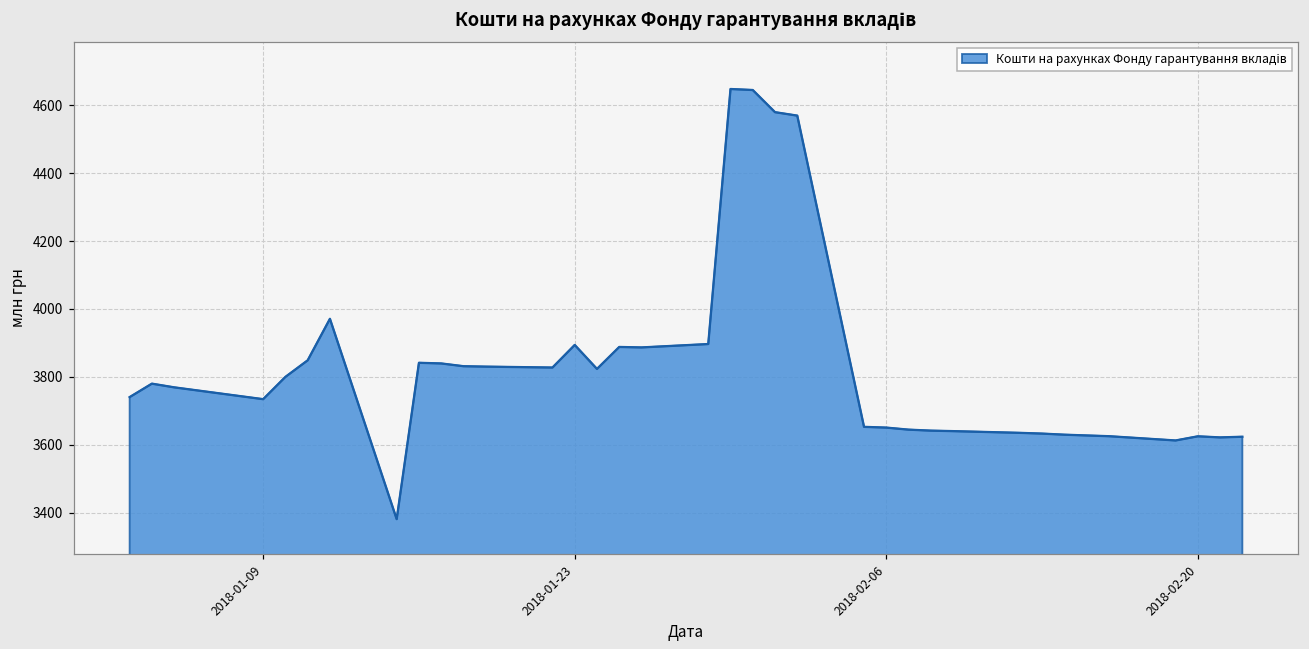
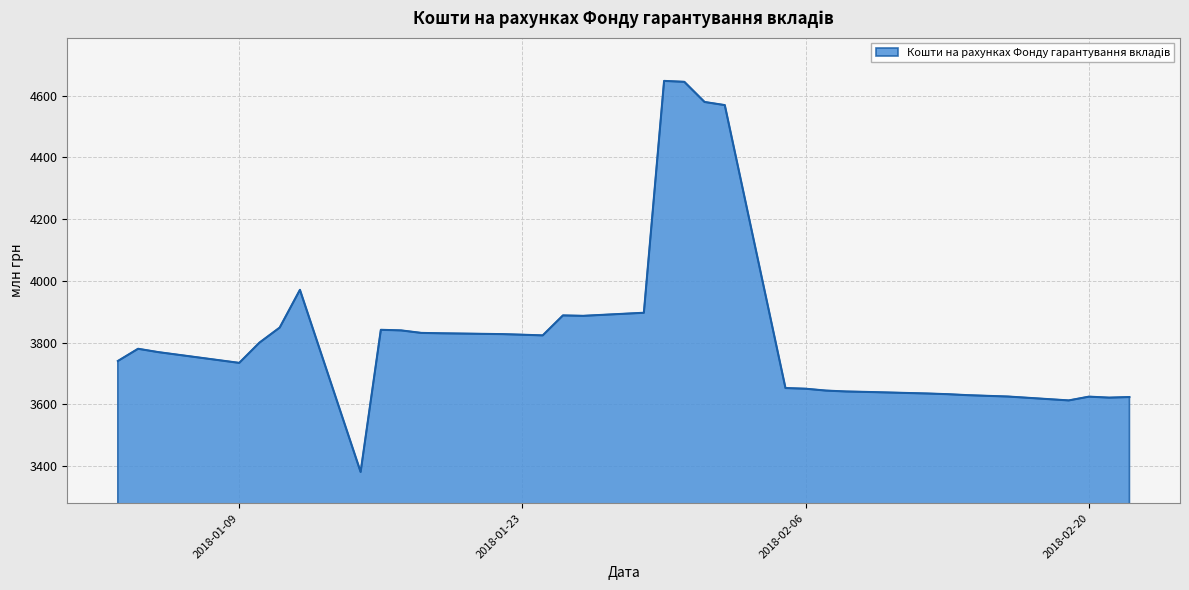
2018-01-23: 3890 -> 3830
